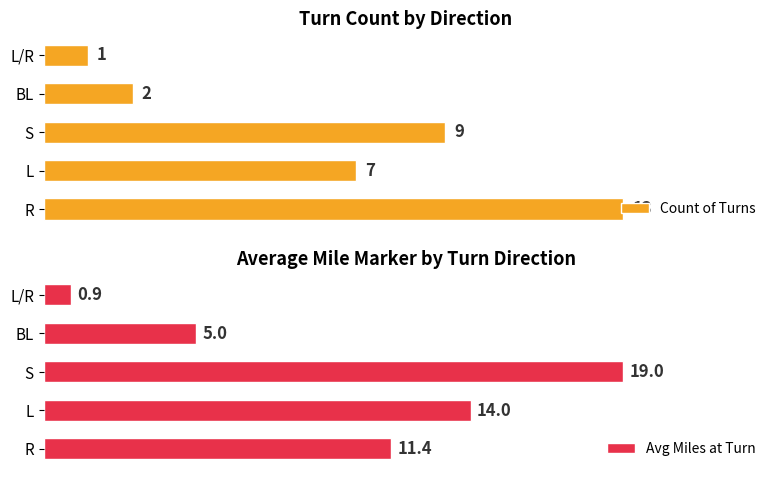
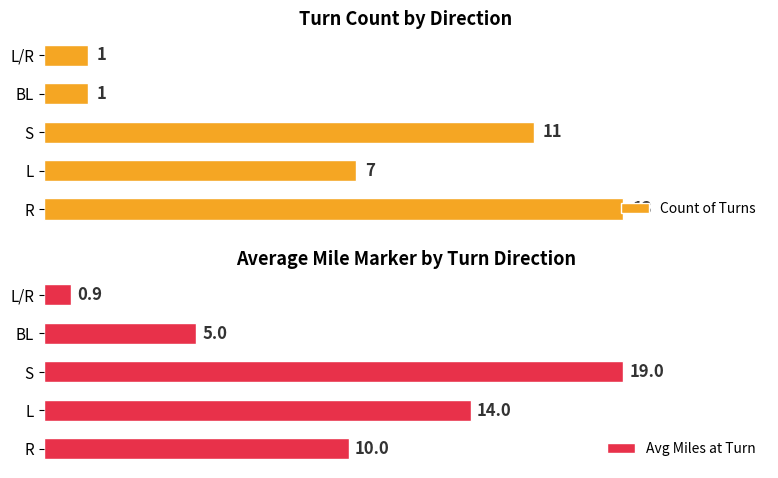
Turn Count by Direction, BL: 2 -> 1
Turn Count by Direction, S: 9 -> 11
Average Mile Marker by Turn Direction, R: 11.4 -> 10.0
